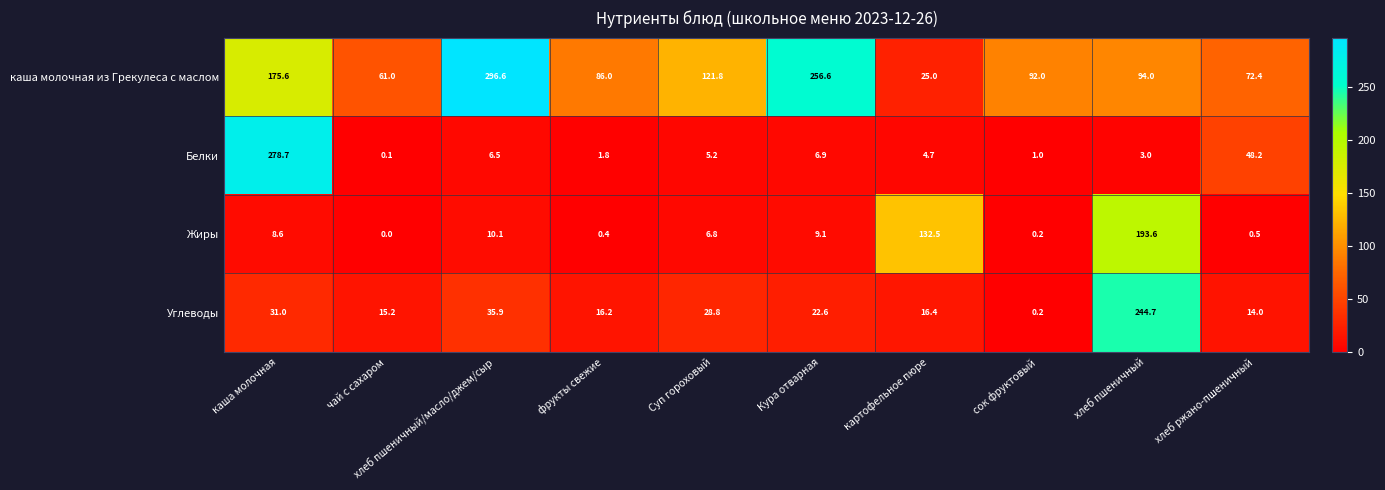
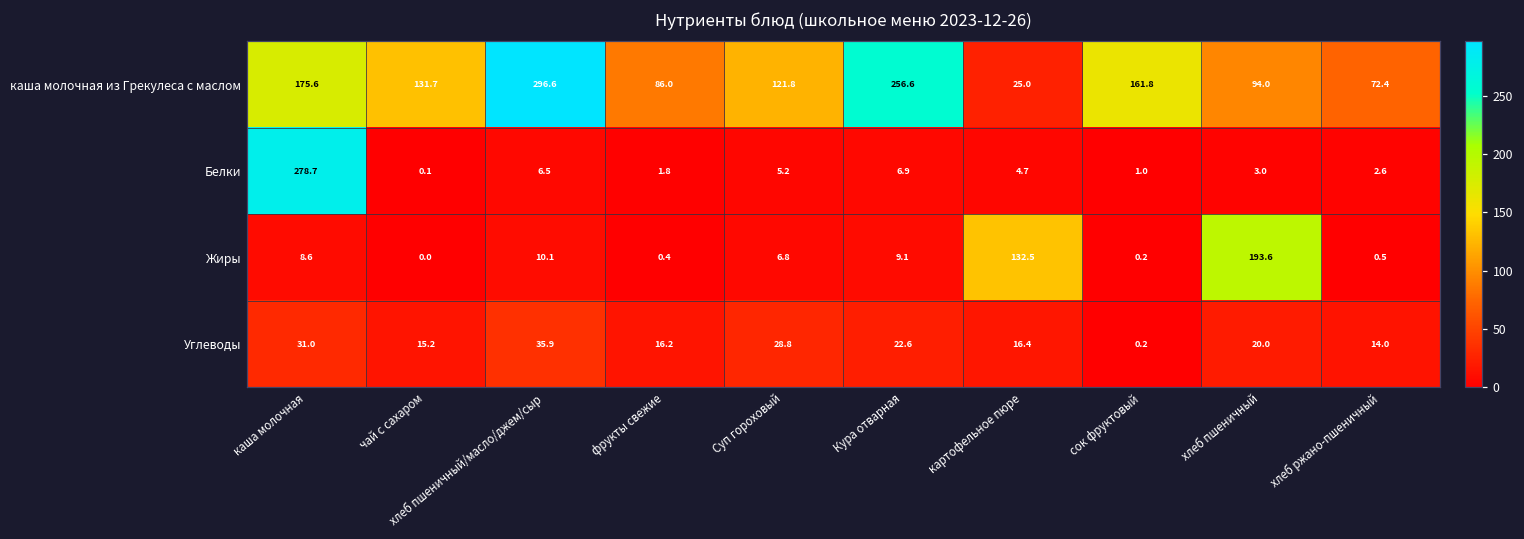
каша молочная из Грекулеса с маслом, чай с сахаром: 61.0 -> 131.7
каша молочная из Грекулеса с маслом, сок фруктовый: 92.0 -> 161.8
Белки, хлеб ржано-пшеничный: 48.2 -> 2.6
Углеводы, хлеб пшеничный: 244.7 -> 20.0
